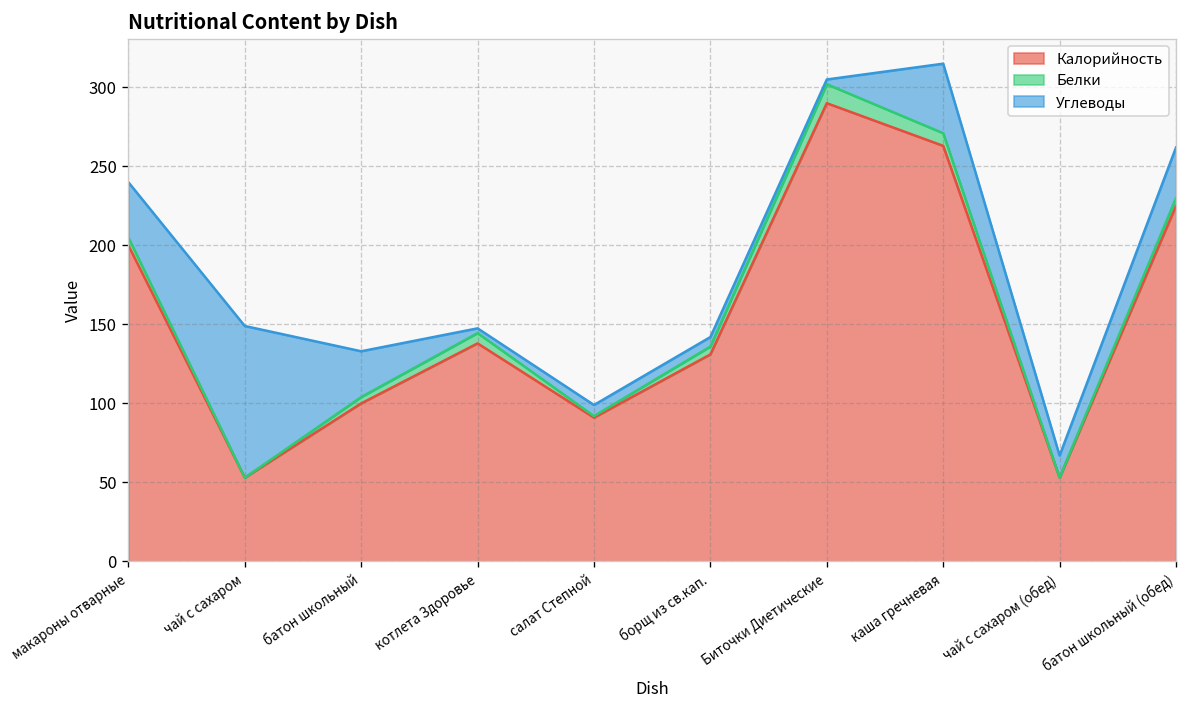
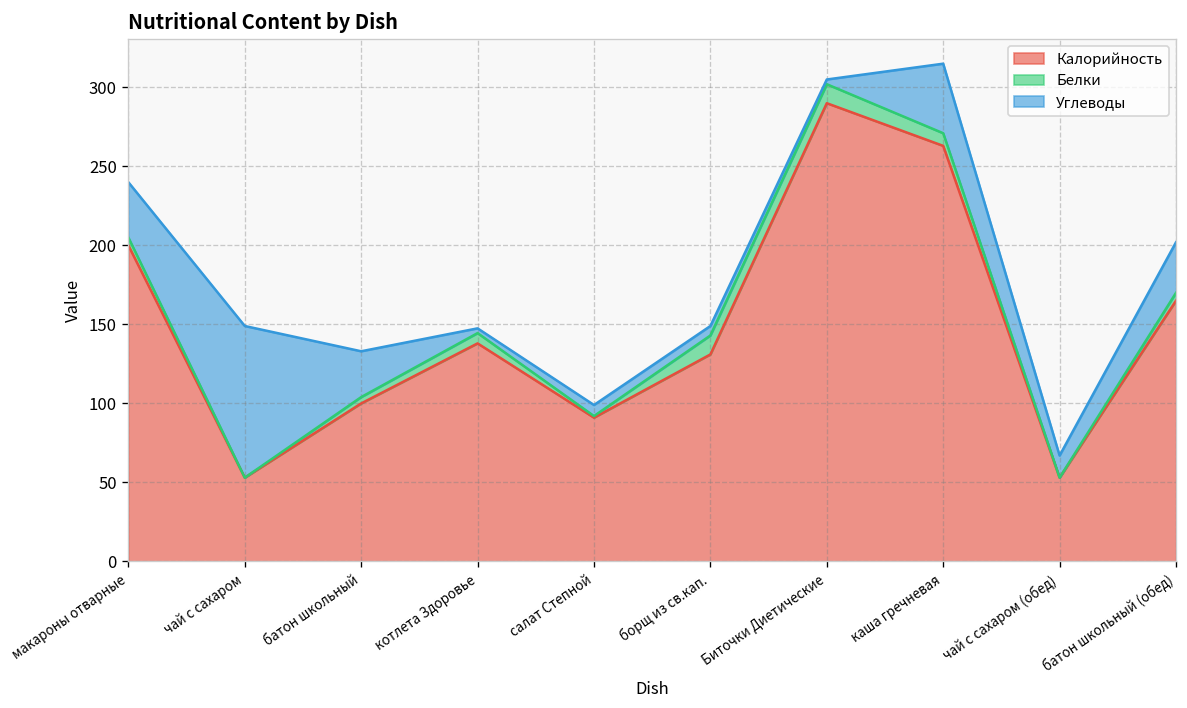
Белки, борщ из св.кап.: 5 -> 12
Калорийность, батон школьный (обед): 225 -> 165
